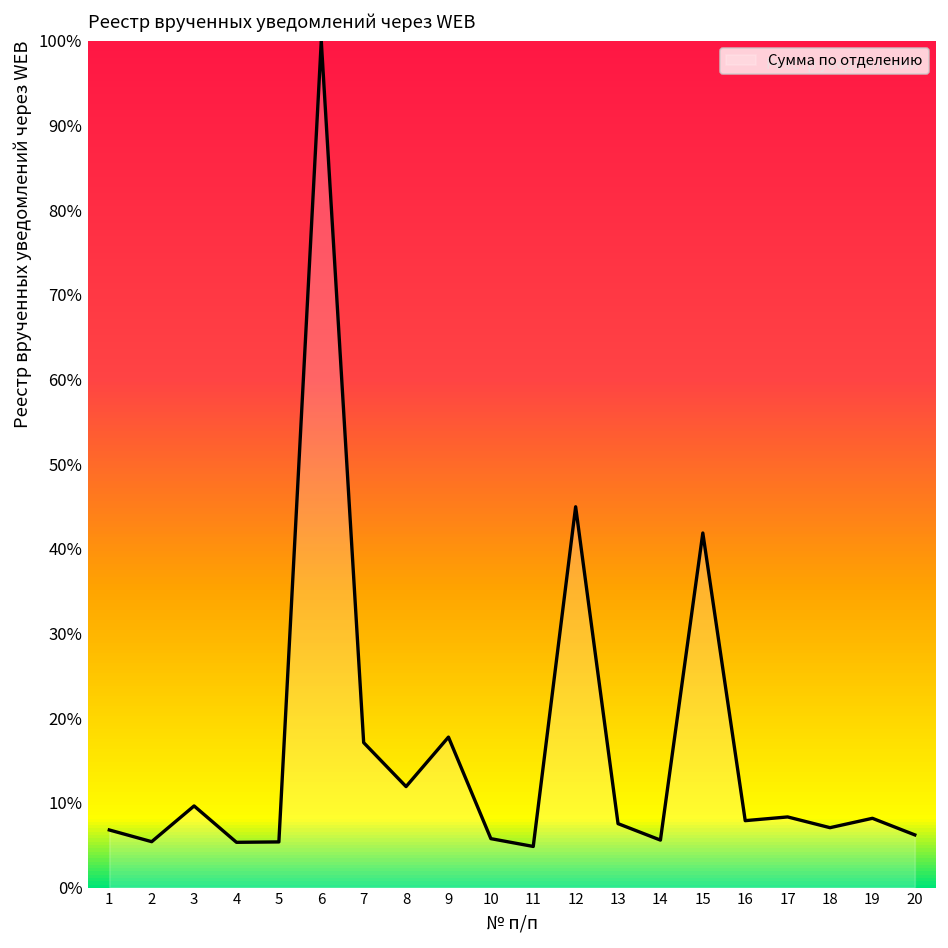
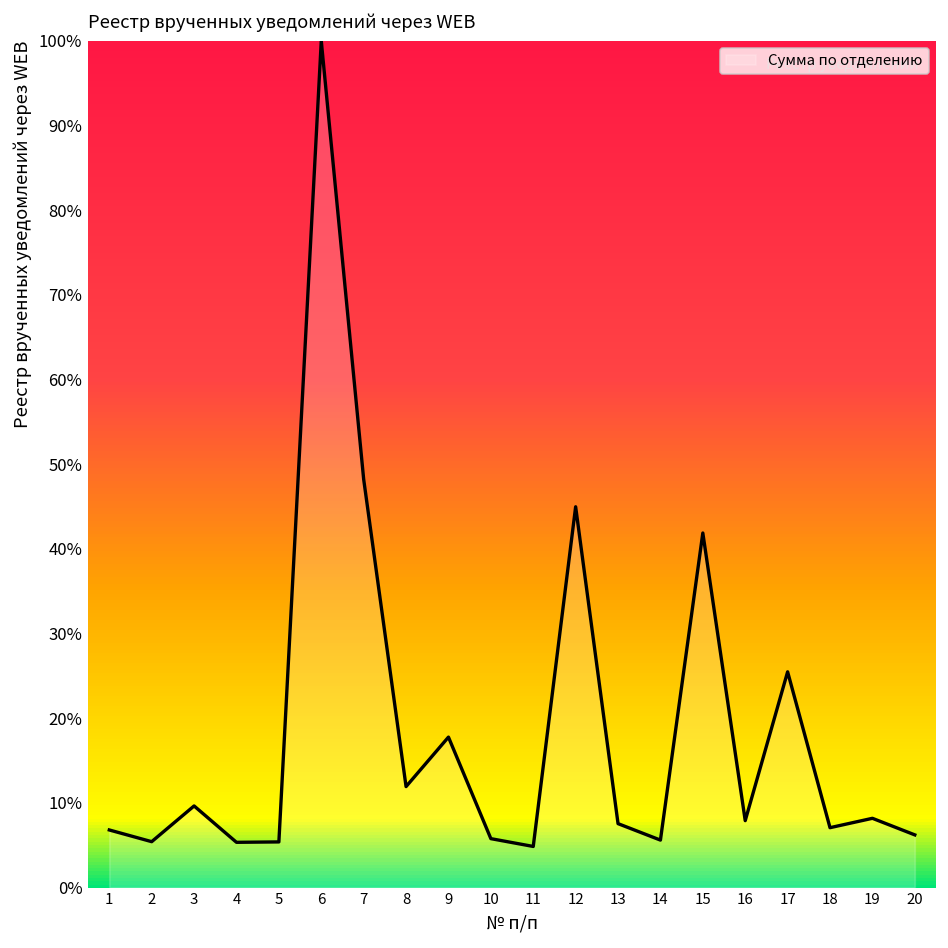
7: 17% -> 48%
17: 8% -> 25%
